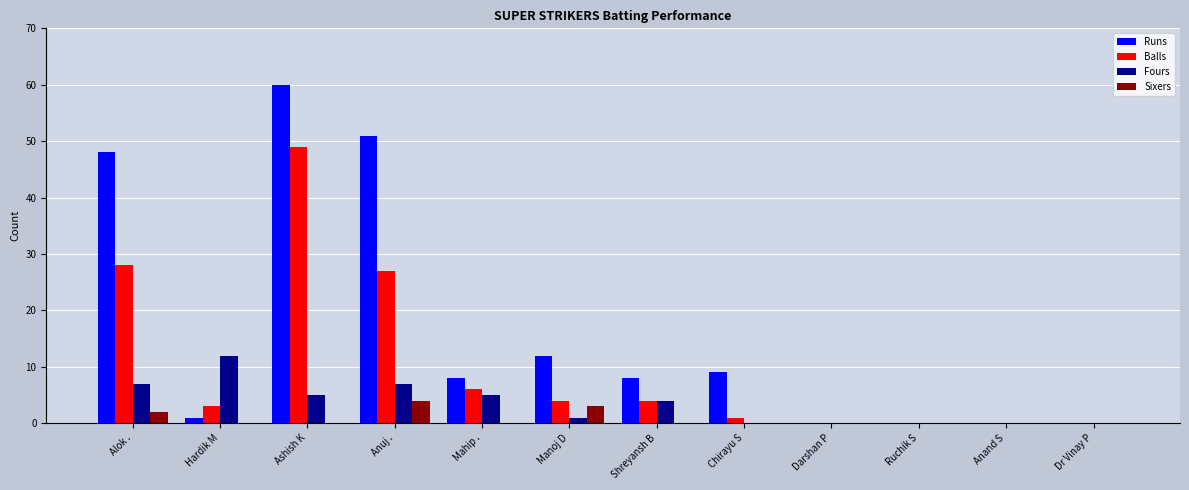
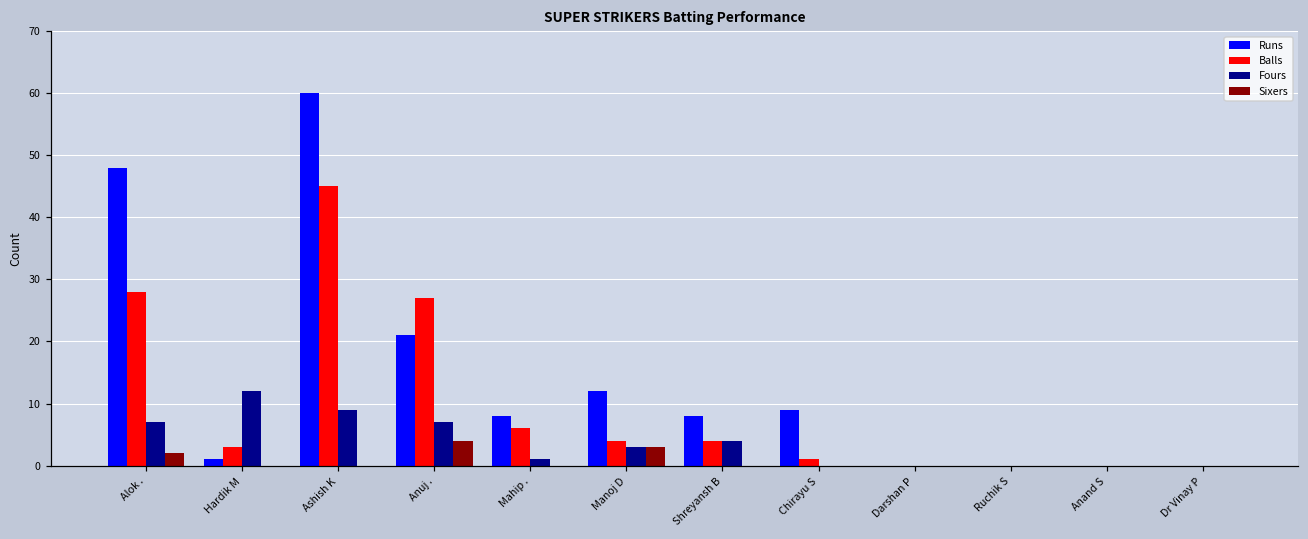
Balls, Ashish K: 49 -> 45
Fours, Ashish K: 5 -> 9
Runs, Anuj .: 51 -> 21
Fours, Mahip .: 5 -> 1
Fours, Manoj D: 1 -> 3
